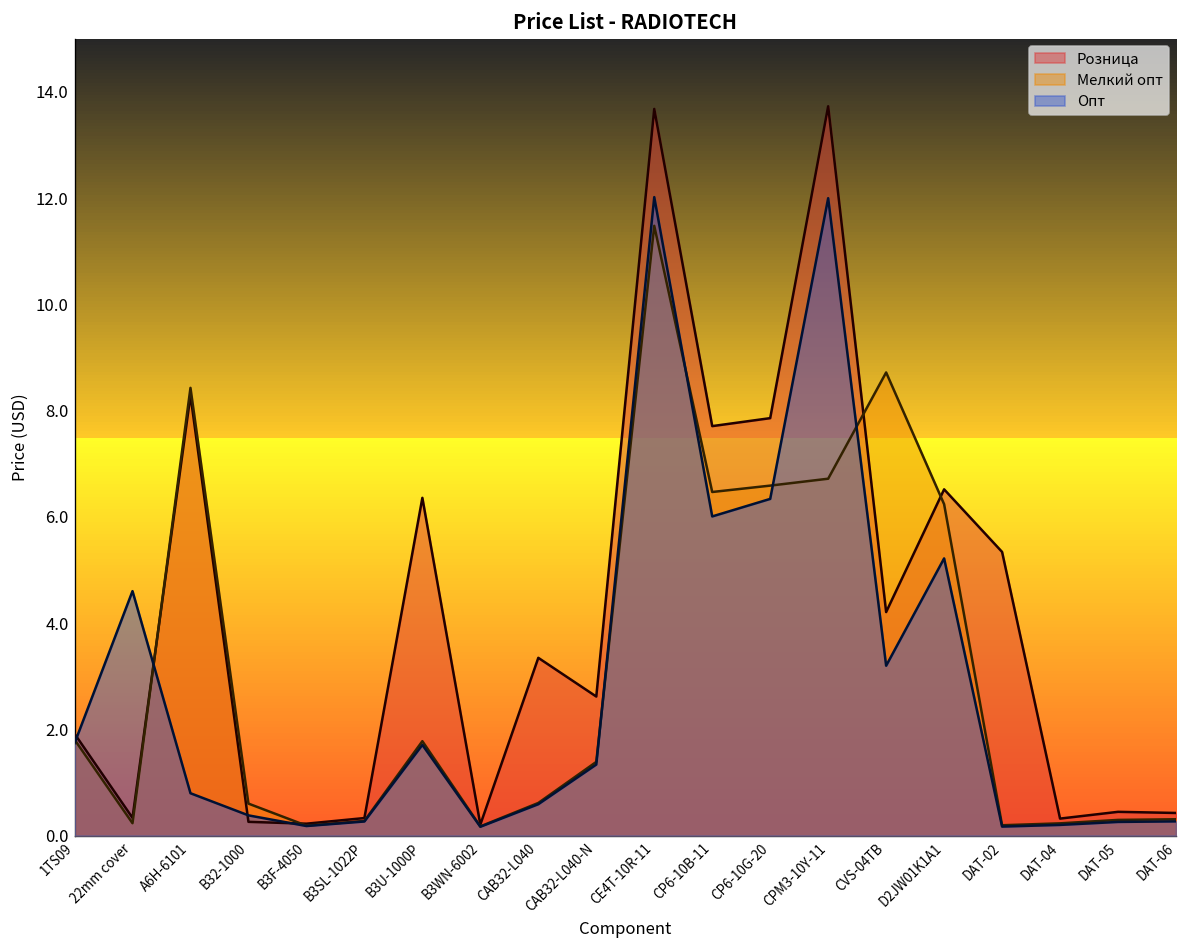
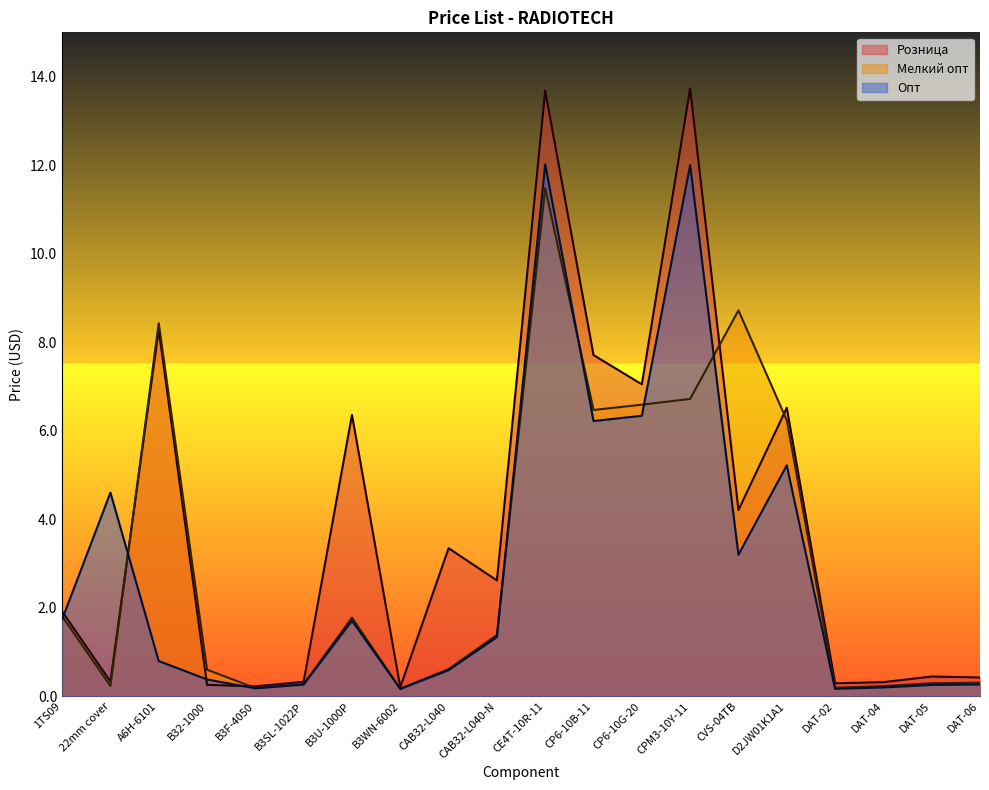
Опт, CP6-10B-11: 6.0 -> 6.2
Розница, CP6-10G-20: 7.9 -> 7.1
Розница, DAT-02: 5.3 -> 0.3
